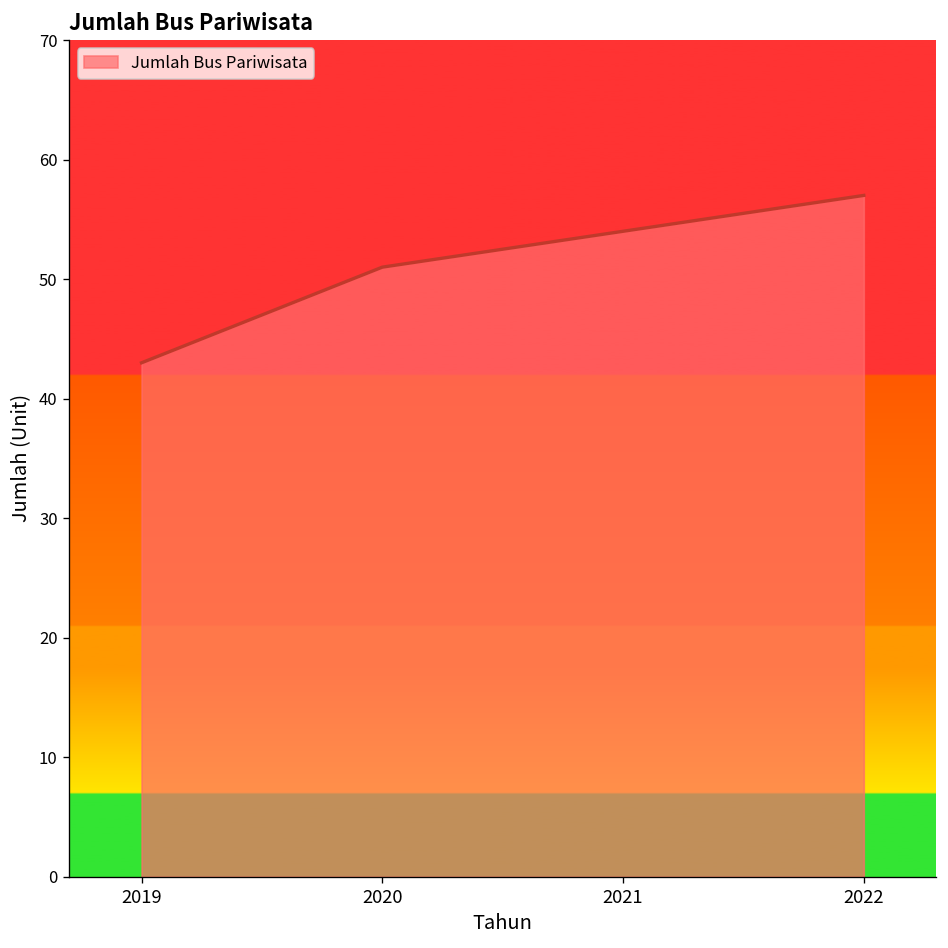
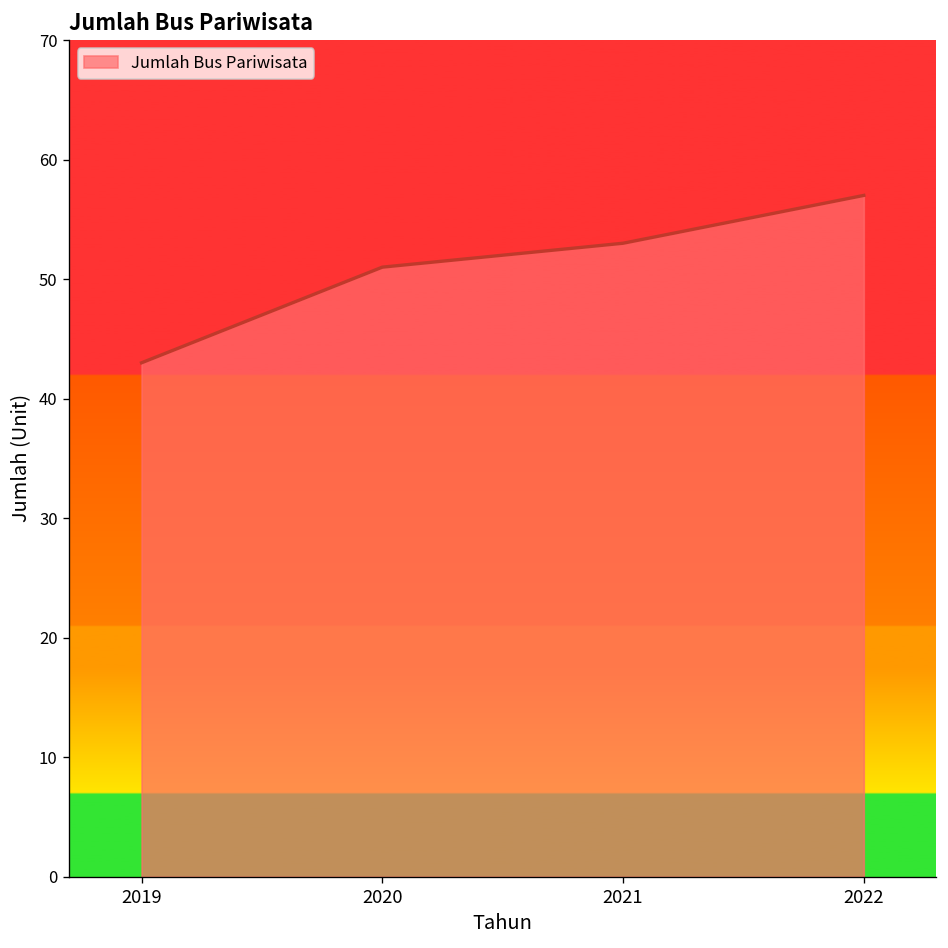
2021: 54 -> 53
